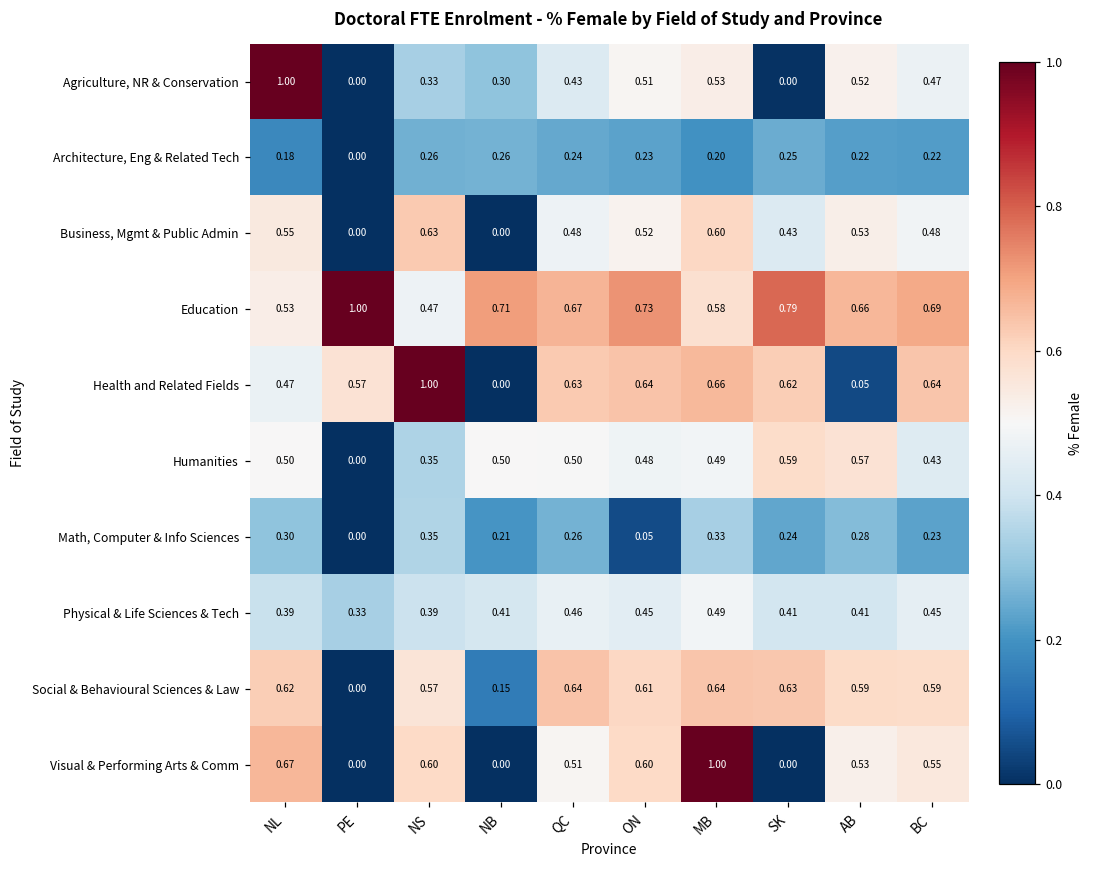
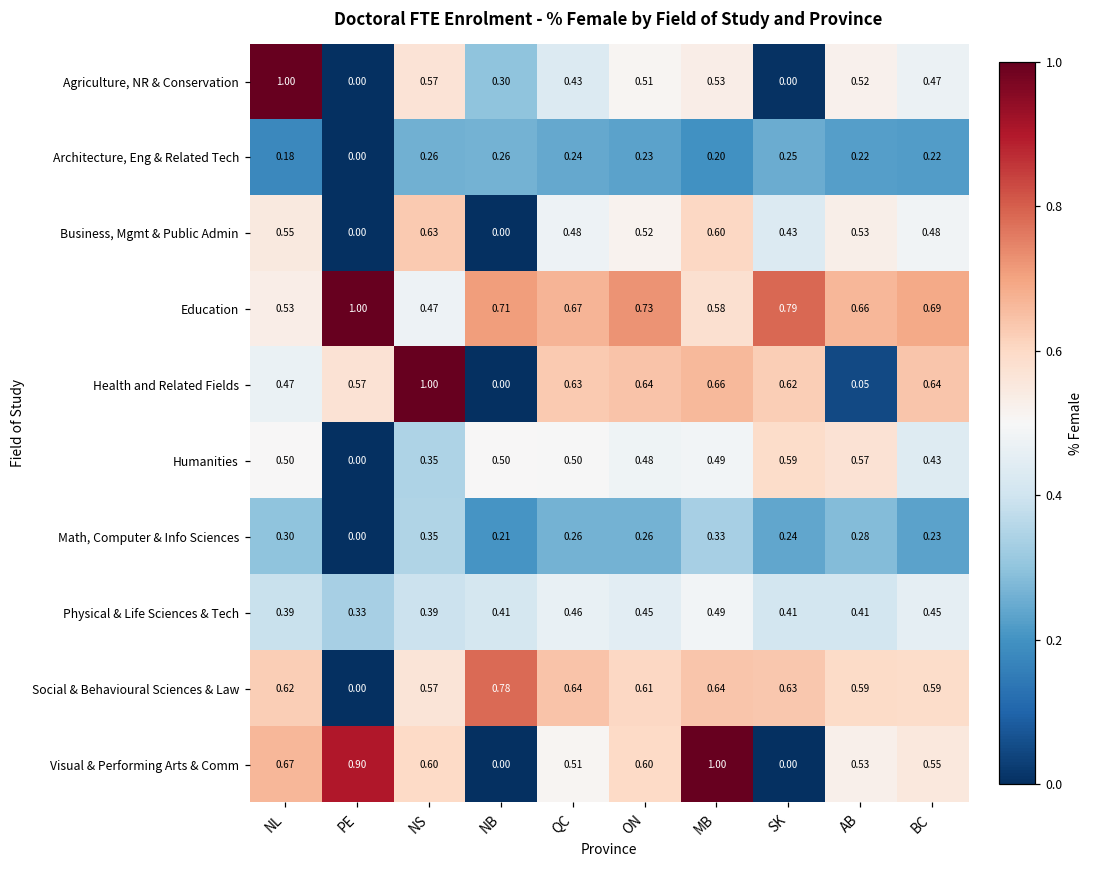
Agriculture, NR & Conservation, NS: 0.33 -> 0.57
Math, Computer & Info Sciences, ON: 0.05 -> 0.26
Social & Behavioural Sciences & Law, NB: 0.15 -> 0.78
Visual & Performing Arts & Comm, PE: 0.00 -> 0.90
